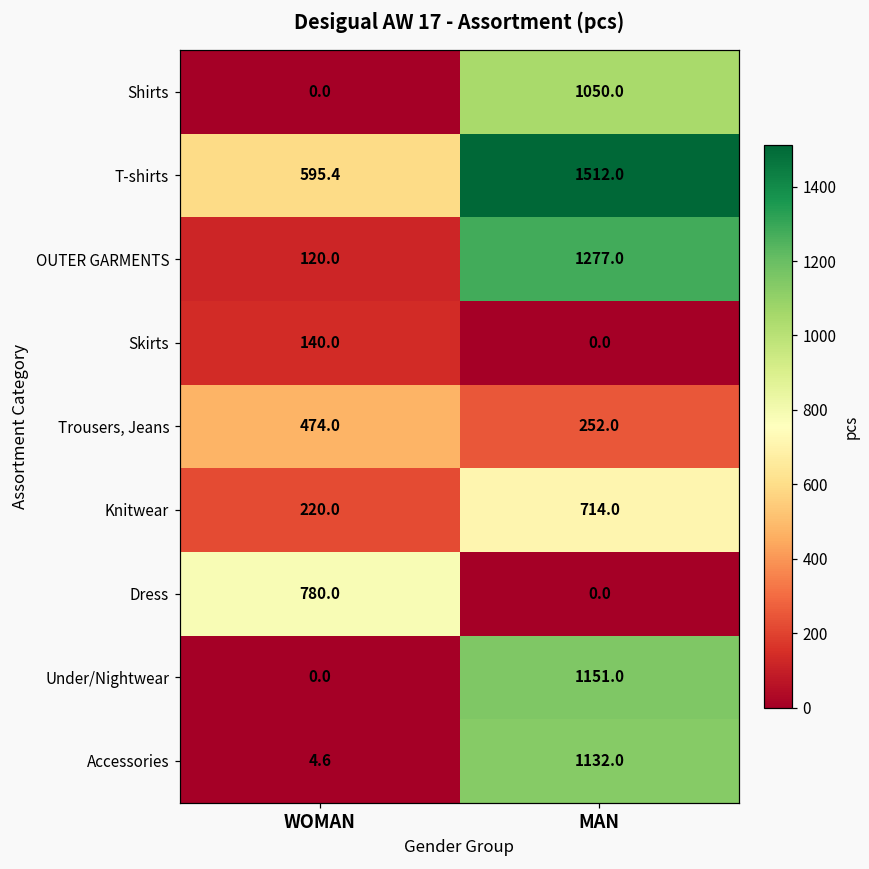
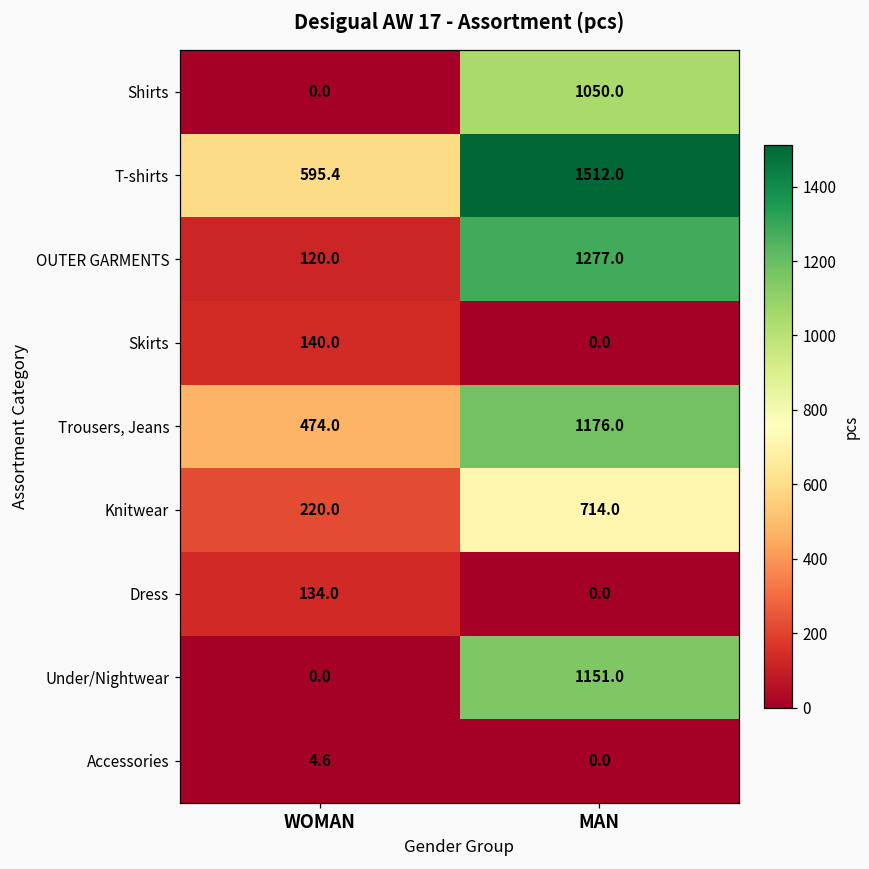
Trousers, Jeans, MAN: 252.0 -> 1176.0
Dress, WOMAN: 780.0 -> 134.0
Accessories, MAN: 1132.0 -> 0.0
